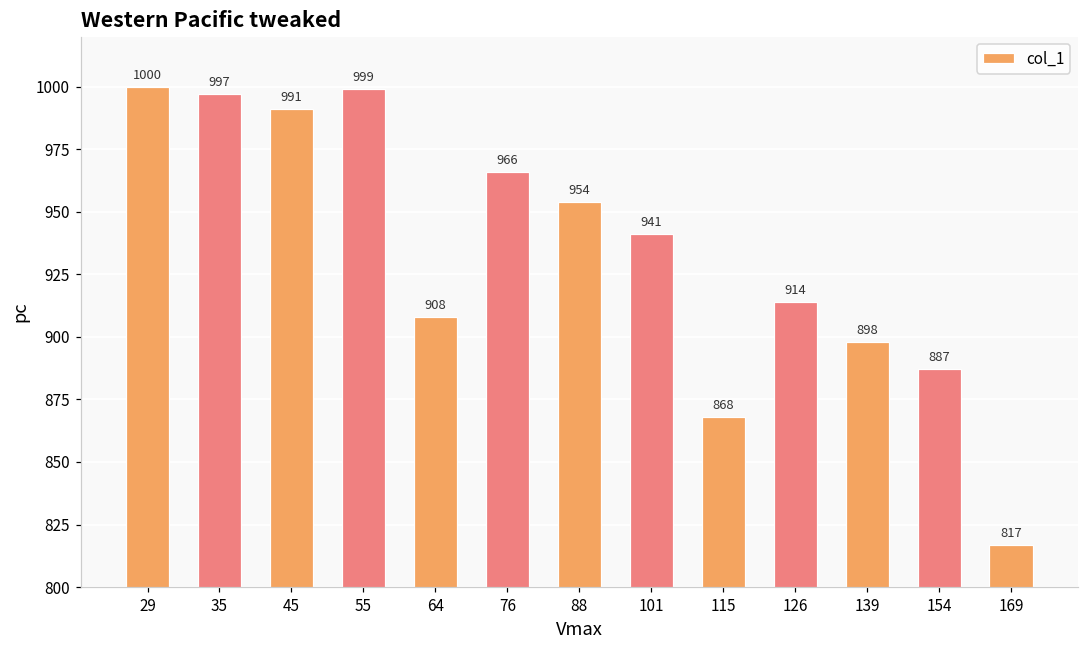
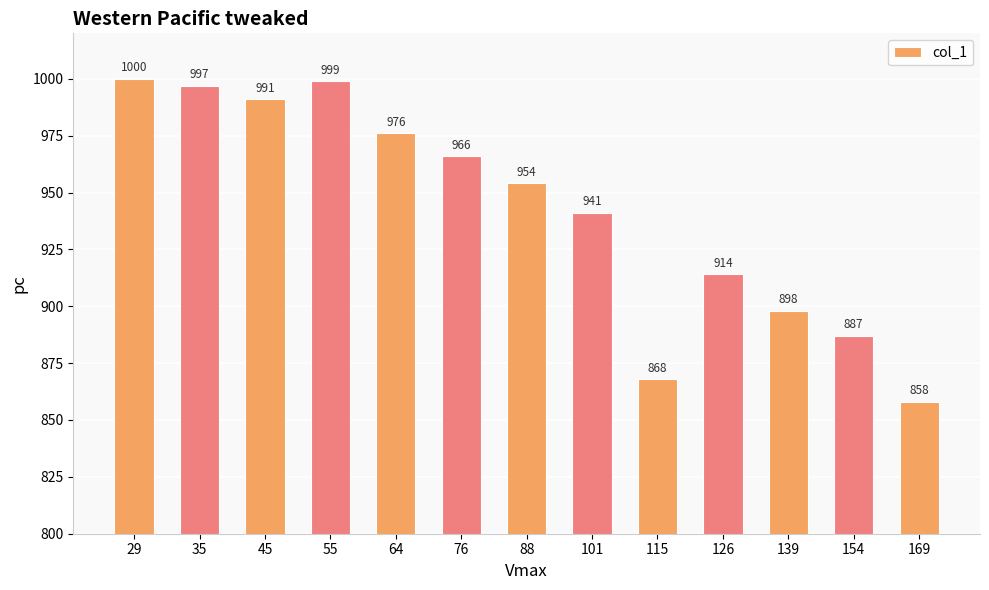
64: 908 -> 976
169: 817 -> 858
